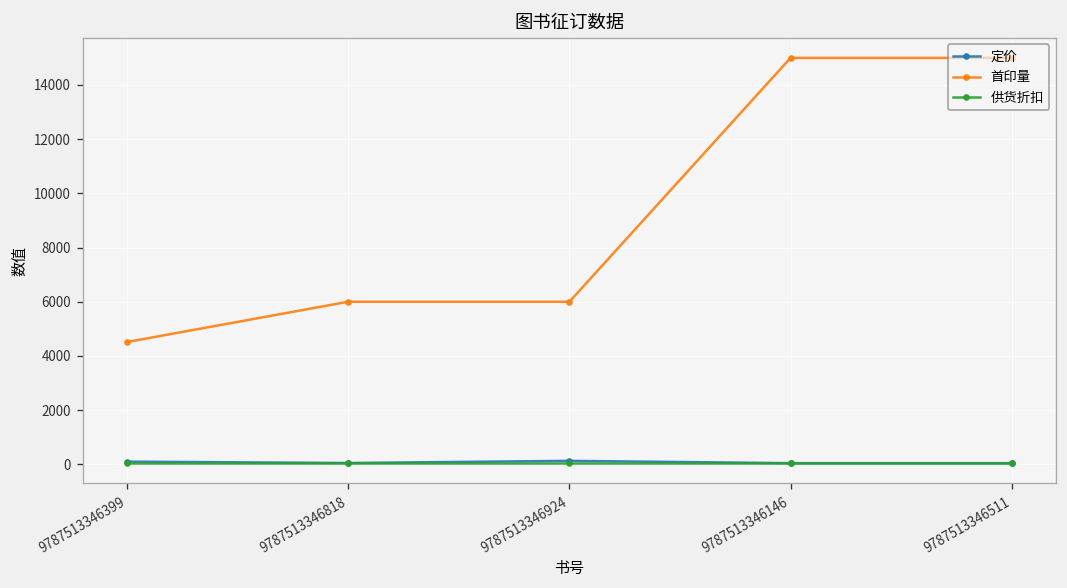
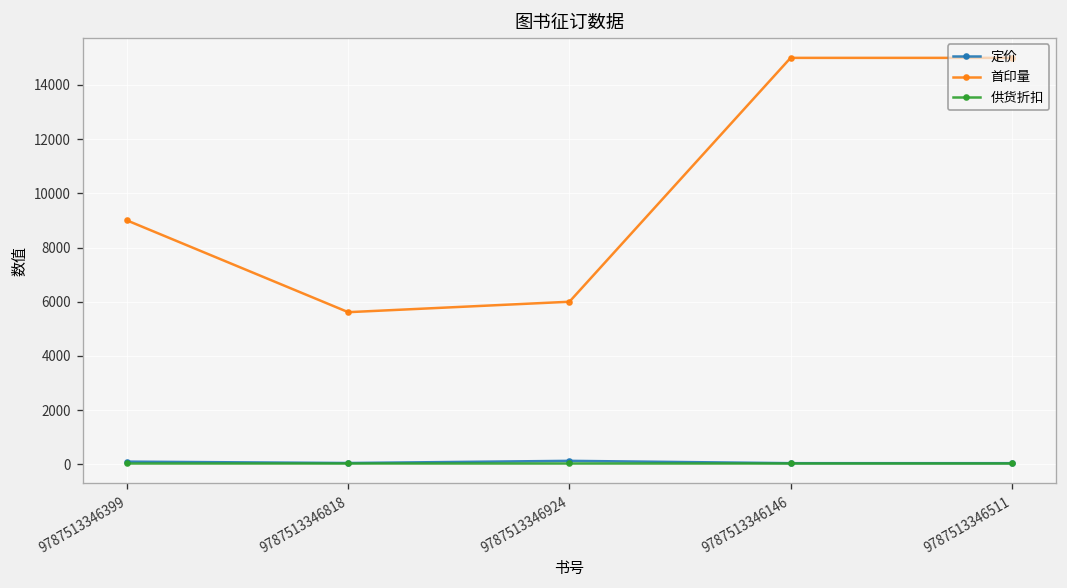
首印量, 9787513346399: 4500 -> 9000
首印量, 9787513346818: 6000 -> 5600
